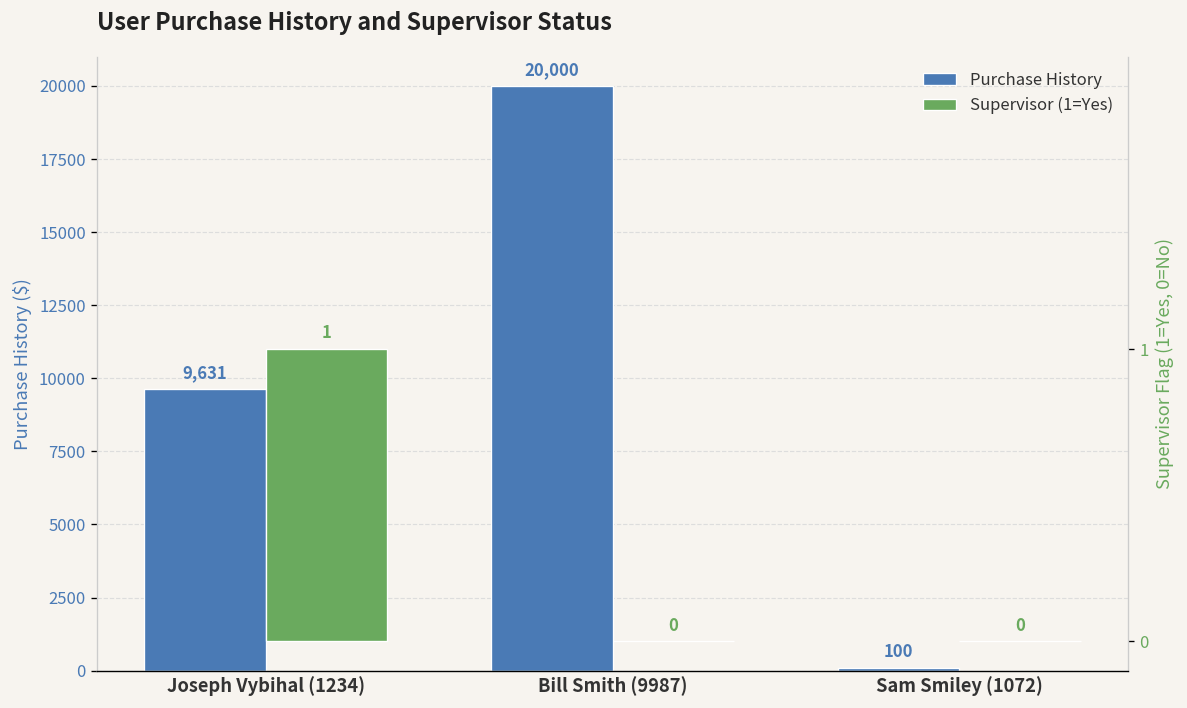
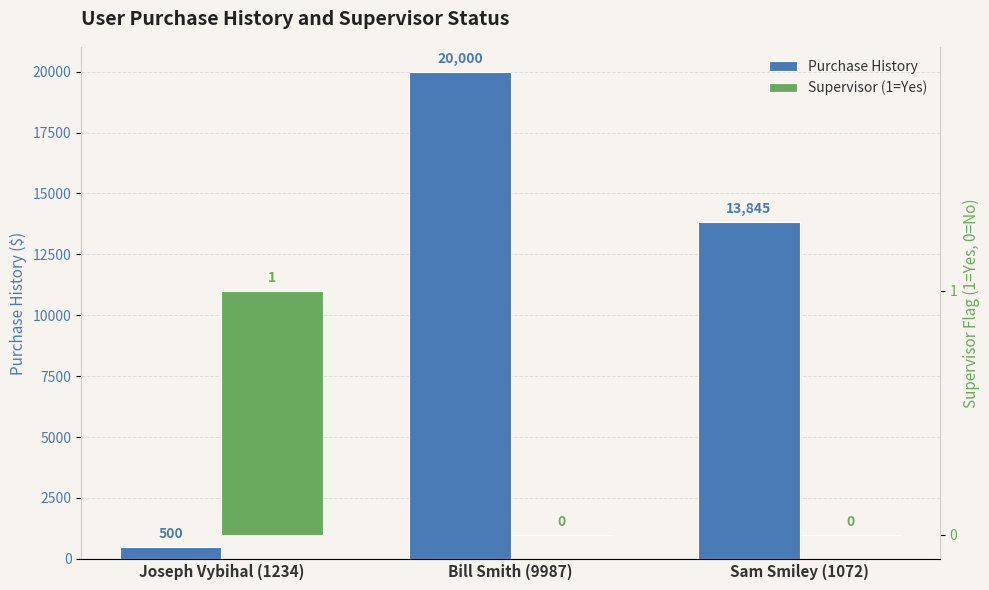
Purchase History, Joseph Vybihal (1234): 9,631 -> 500
Purchase History, Sam Smiley (1072): 100 -> 13,845
